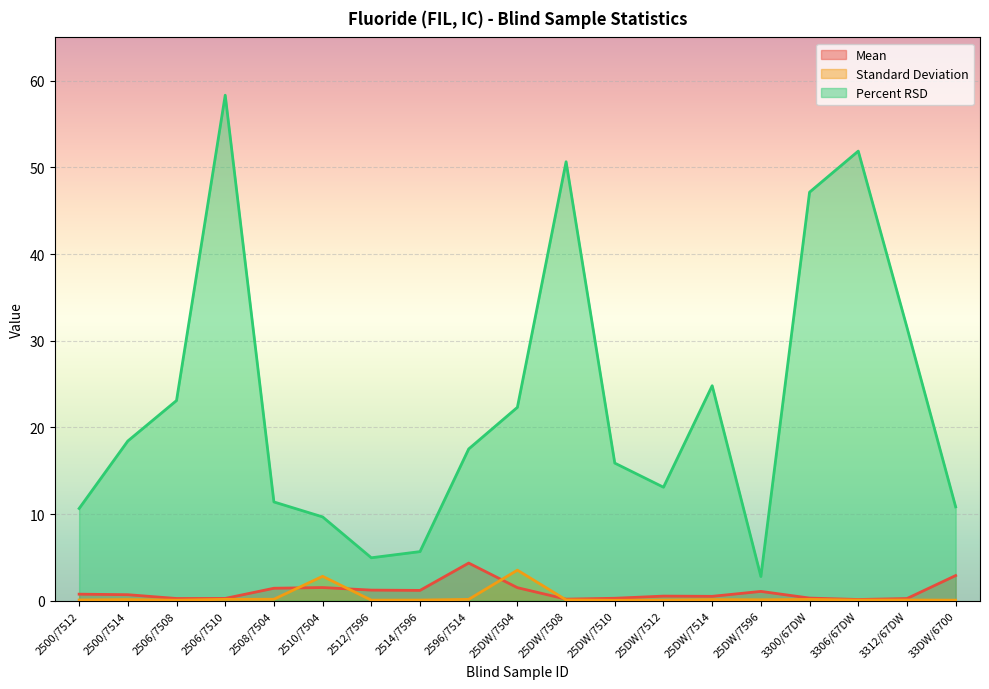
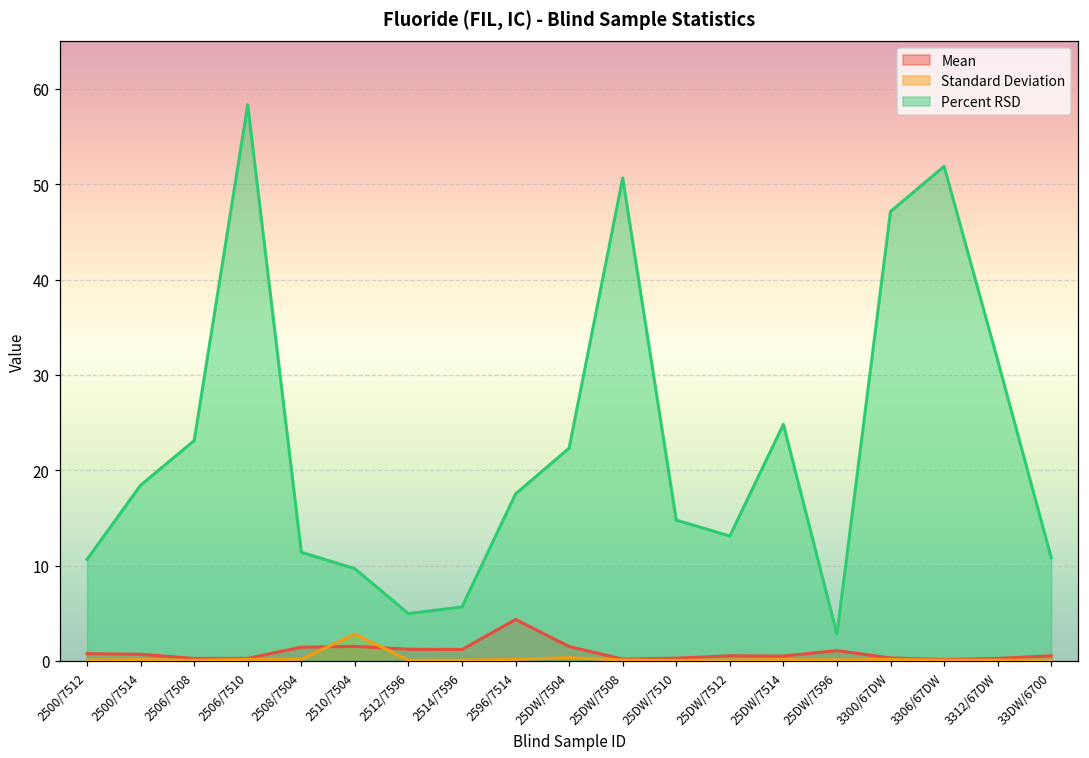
Standard Deviation, 25DW/7504: 4 -> 0
Percent RSD, 25DW/7510: 16 -> 15
Mean, 33DW/6700: 3 -> 1
